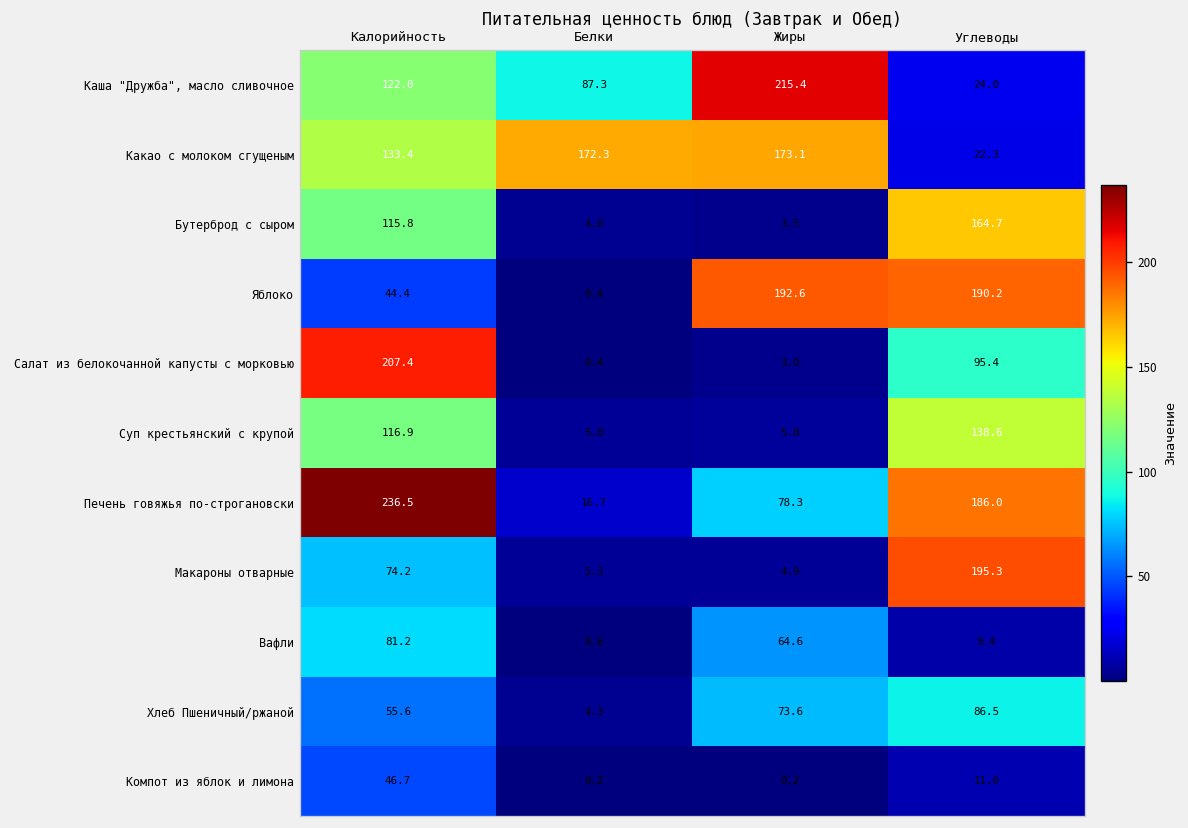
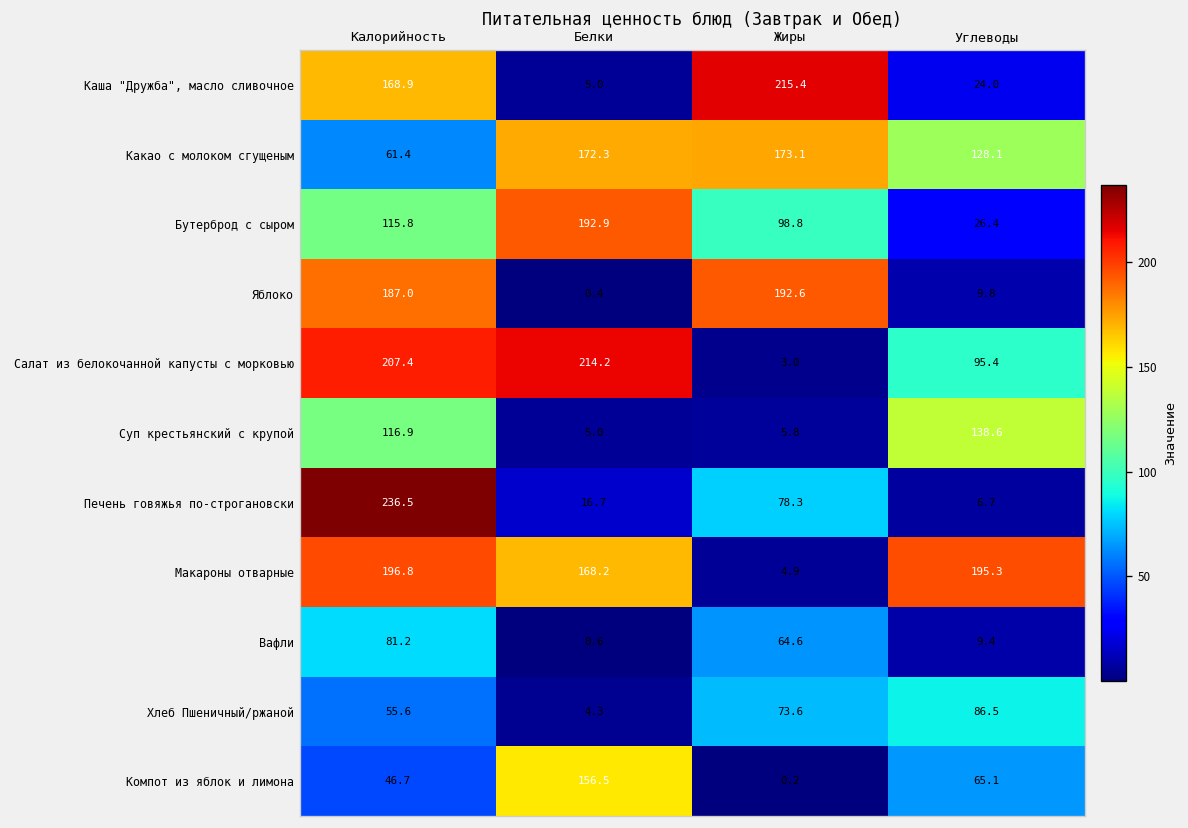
Каша "Дружба", масло сливочное, Калорийность: 122.0 -> 168.9
Каша "Дружба", масло сливочное, Белки: 87.3 -> 5.0
Какао с молоком сгущеным, Калорийность: 133.4 -> 61.4
Какао с молоком сгущеным, Углеводы: 22.3 -> 128.1
Бутерброд с сыром, Белки: 4.0 -> 192.9
Бутерброд с сыром, Жиры: 3.5 -> 98.8
Бутерброд с сыром, Углеводы: 164.7 -> 26.4
Яблоко, Калорийность: 44.4 -> 187.0
Яблоко, Углеводы: 190.2 -> 9.8
Салат из белокочанной капусты с морковью, Белки: 0.4 -> 214.2
Печень говяжья по-строгановски, Углеводы: 186.0 -> 6.7
Макароны отварные, Калорийность: 74.2 -> 196.8
Макароны отварные, Белки: 5.3 -> 168.2
Компот из яблок и лимона, Белки: 0.2 -> 156.5
Компот из яблок и лимона, Углеводы: 11.0 -> 65.1
